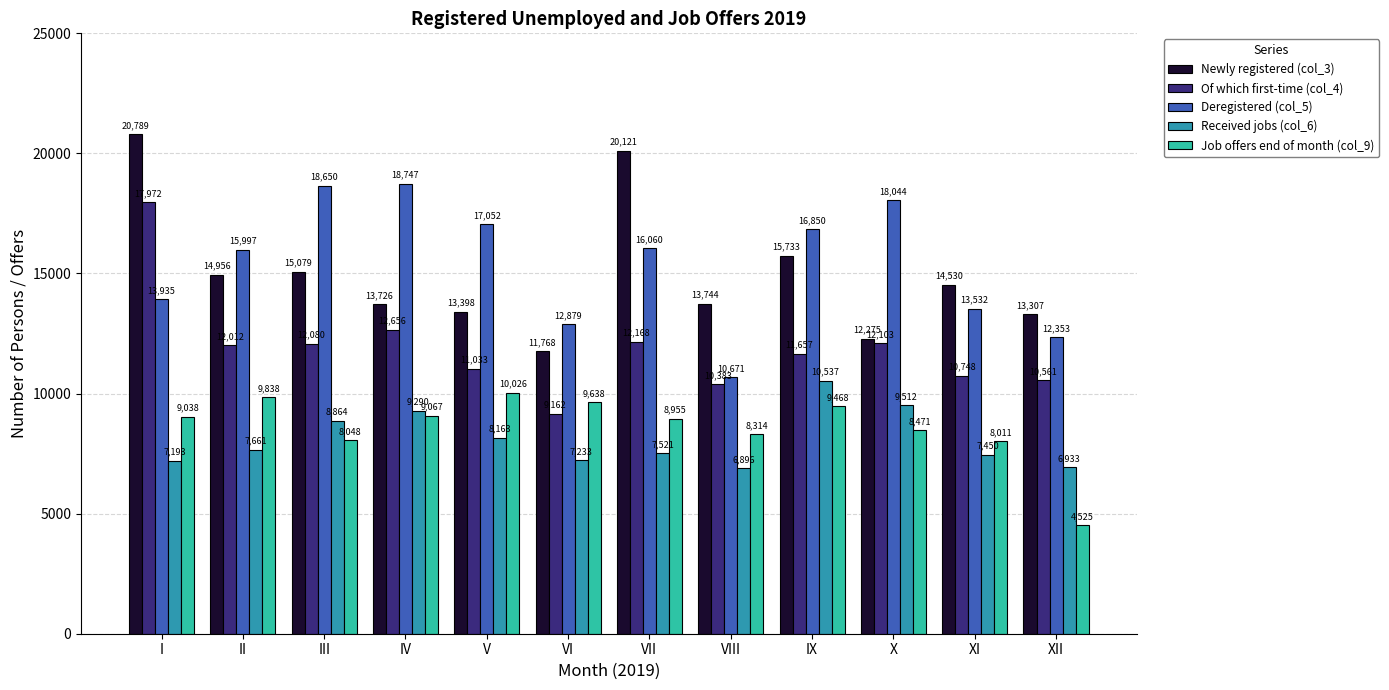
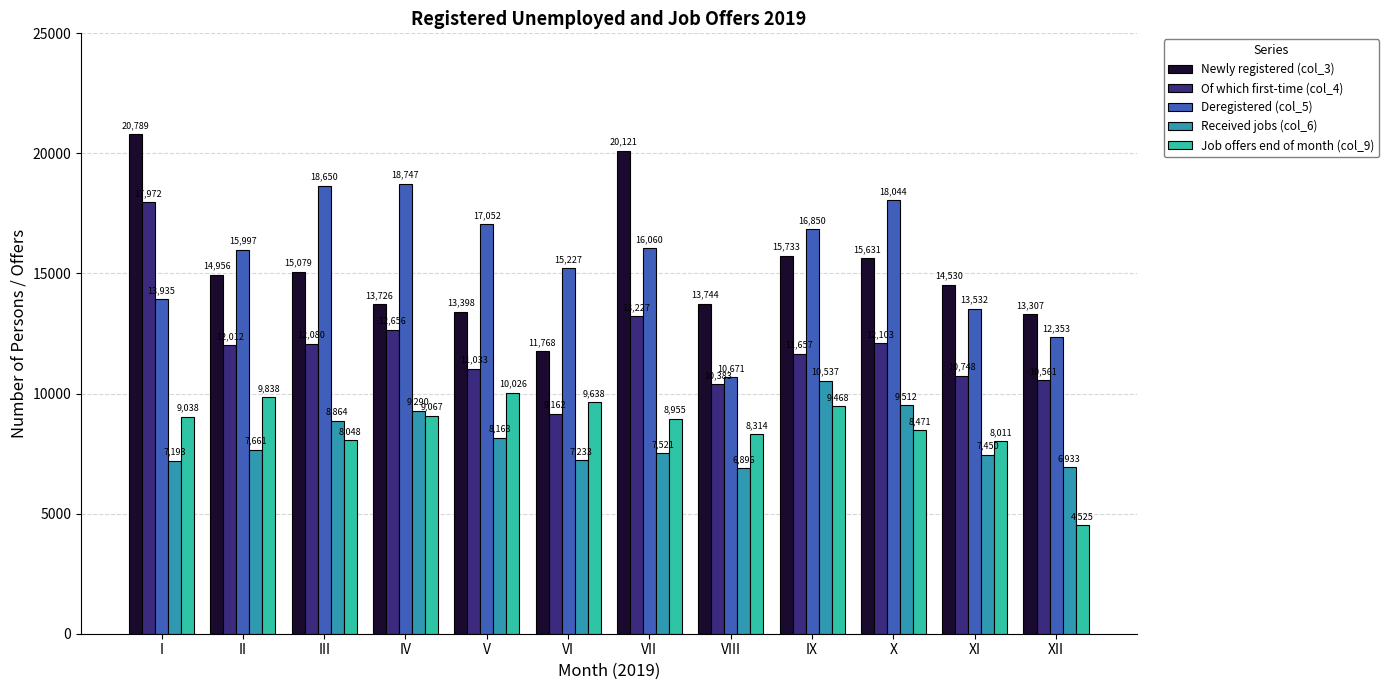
Deregistered (col_5), VI: 12,879 -> 15,227
Of which first-time (col_4), VII: 12,168 -> 13,227
Newly registered (col_3), X: 12,275 -> 15,631
